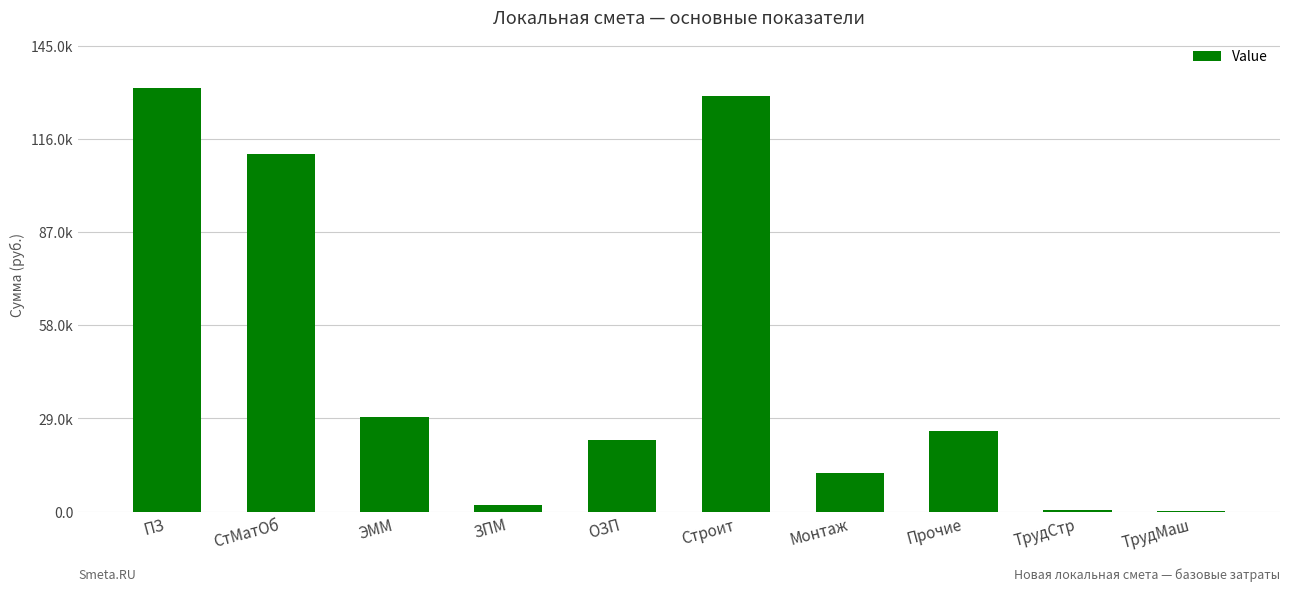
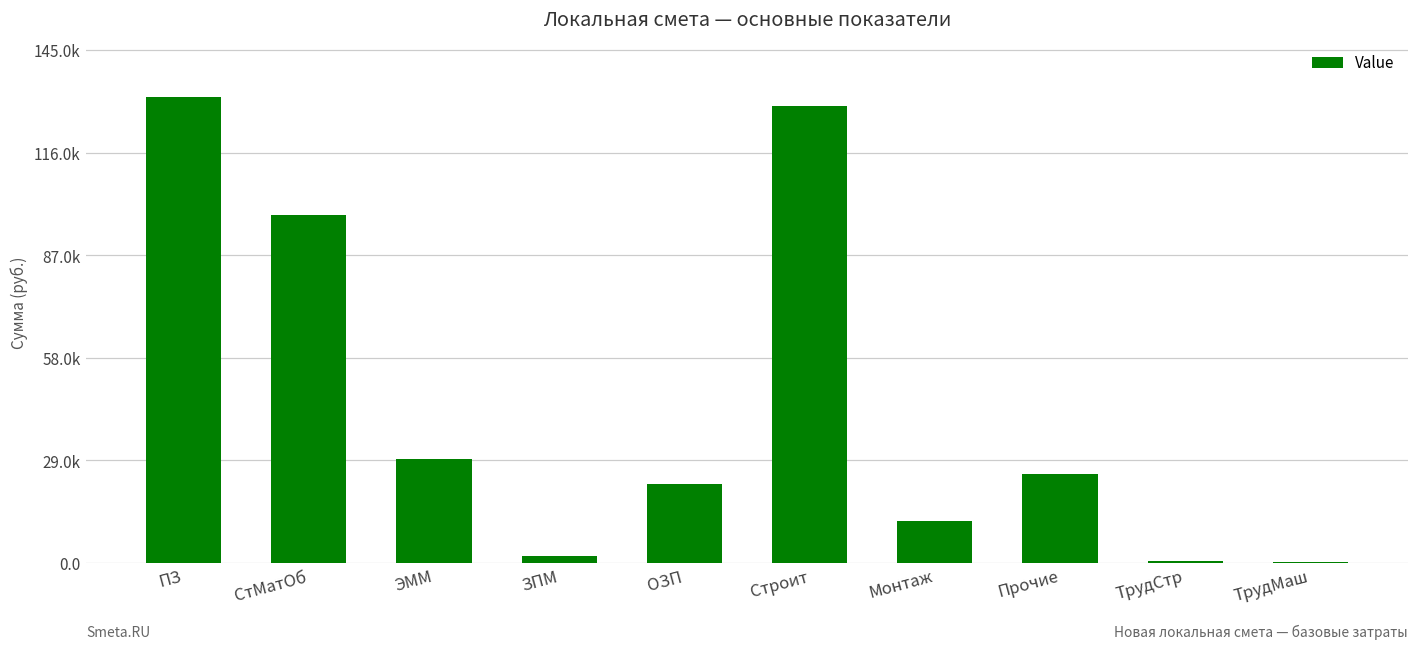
СтМатОб: 111000 -> 98000
